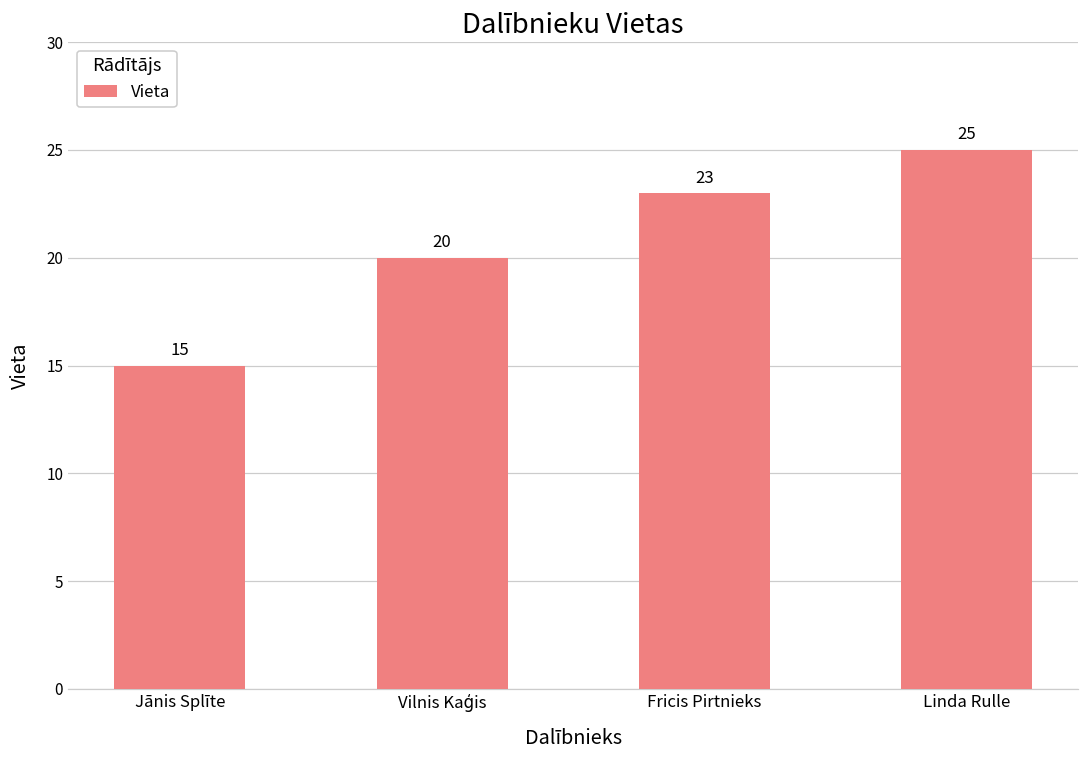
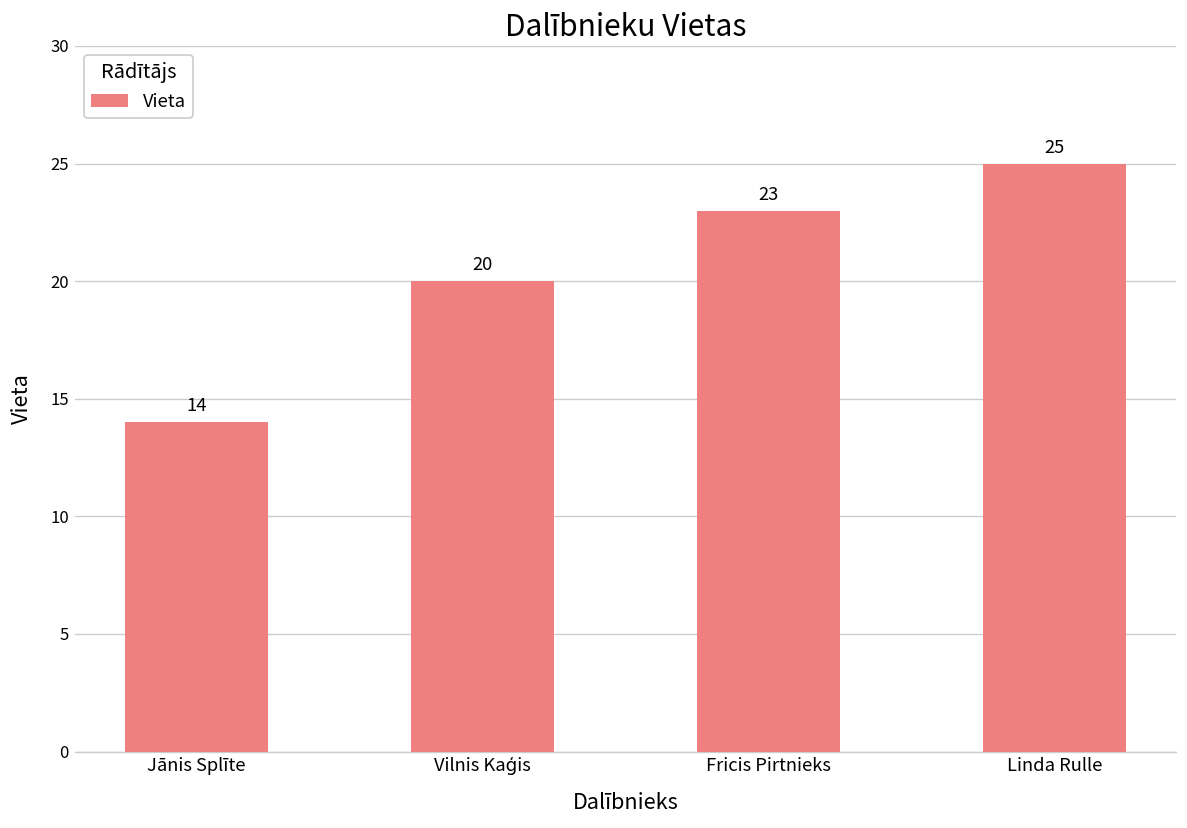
Jānis Splīte: 15 -> 14
